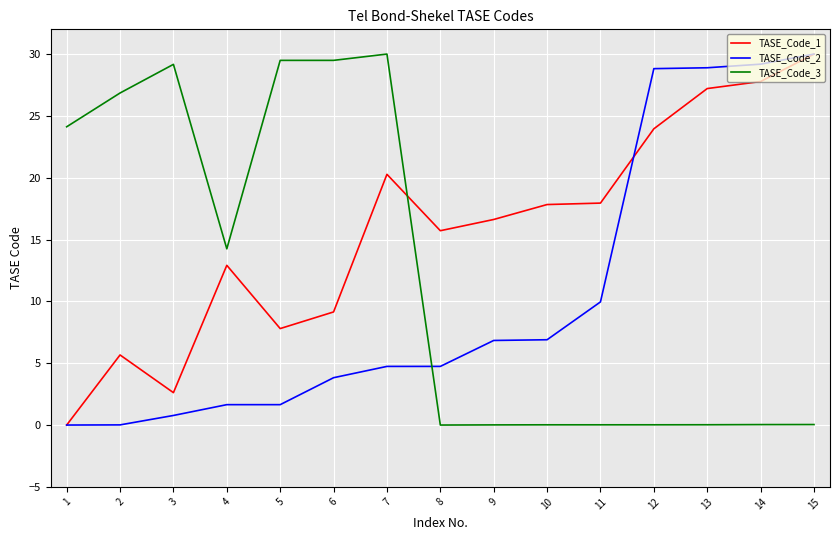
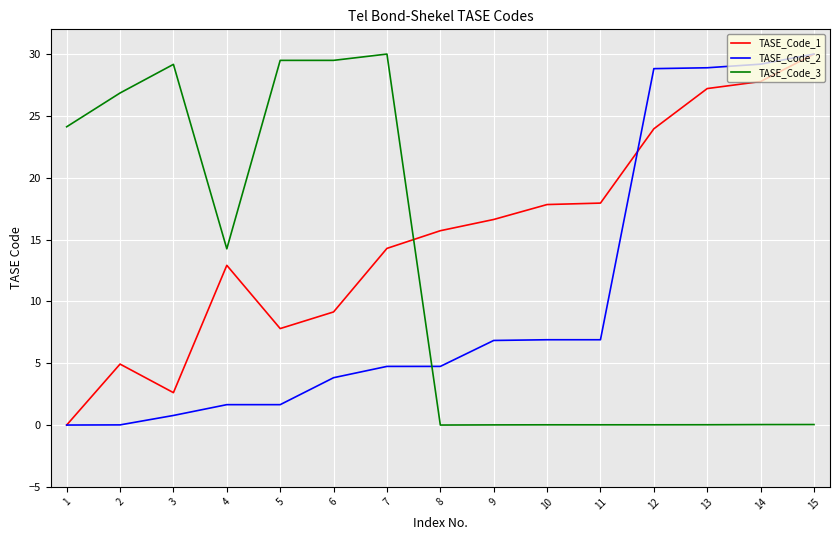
TASE_Code_1, 2: 5.7 -> 4.9
TASE_Code_1, 7: 20.3 -> 14.3
TASE_Code_2, 11: 10.0 -> 6.9
